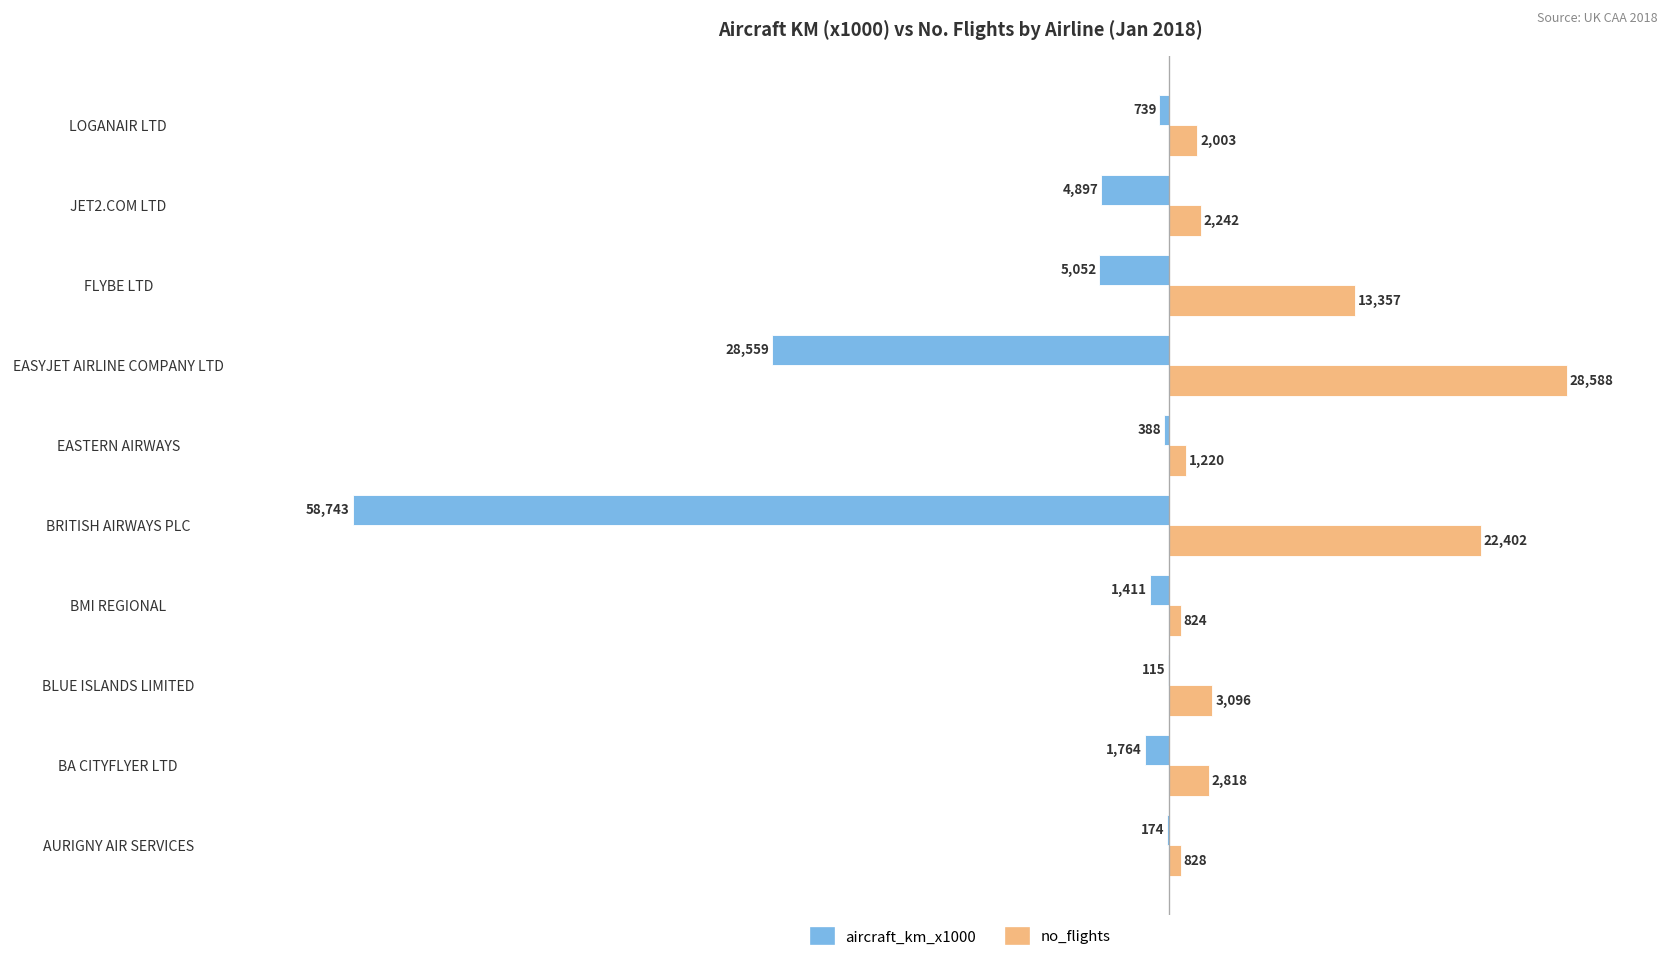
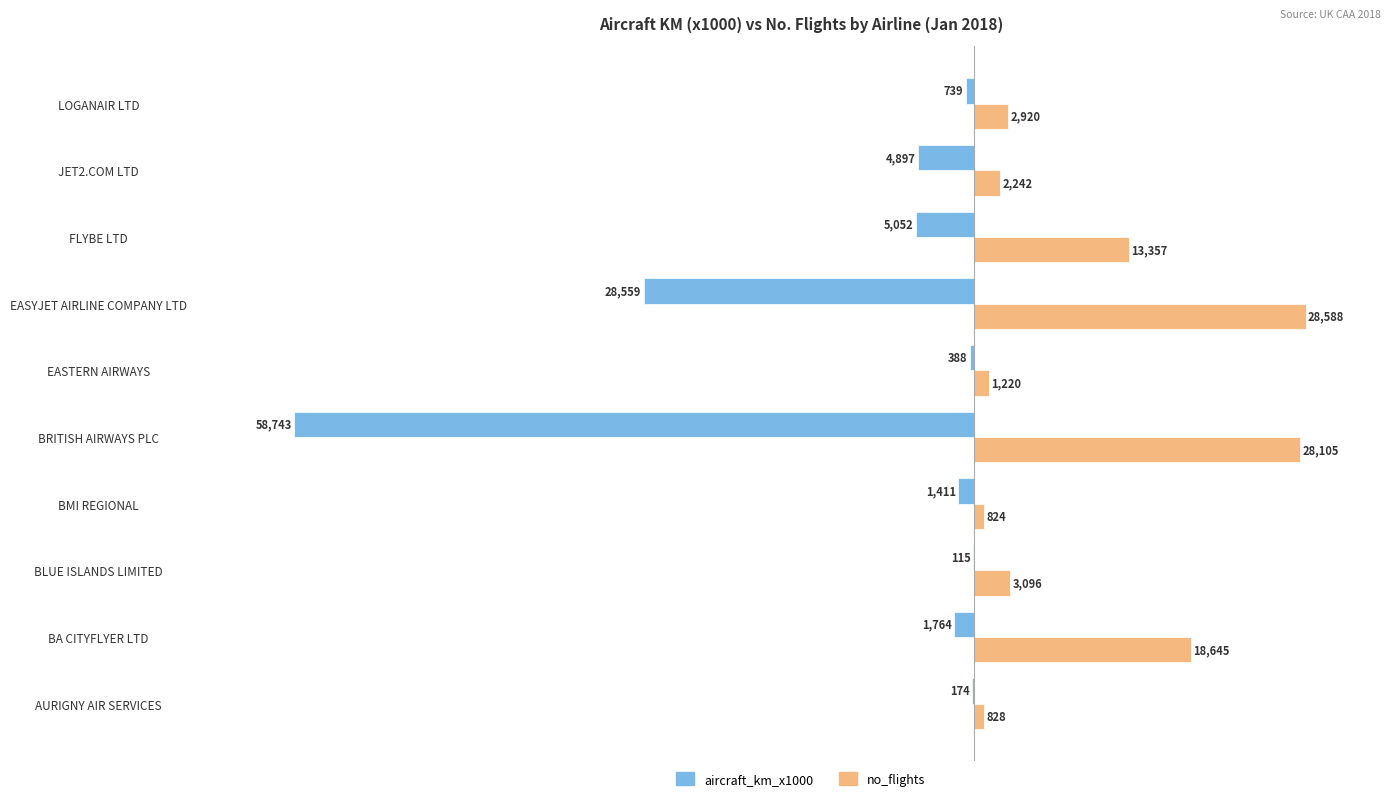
no_flights, LOGANAIR LTD: 2,003 -> 2,920
no_flights, BRITISH AIRWAYS PLC: 22,402 -> 28,105
no_flights, BA CITYFLYER LTD: 2,818 -> 18,645
